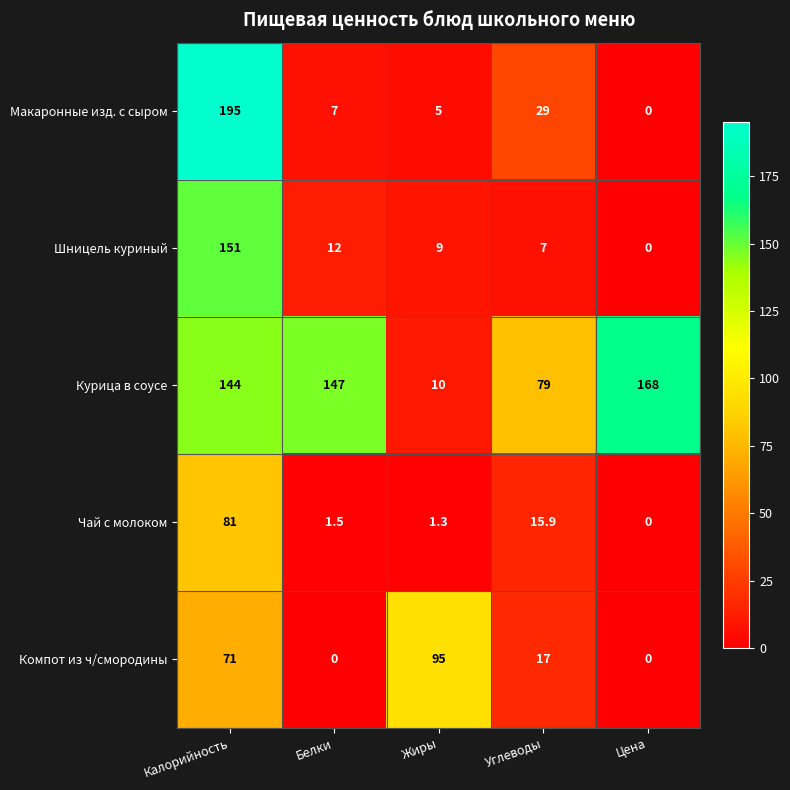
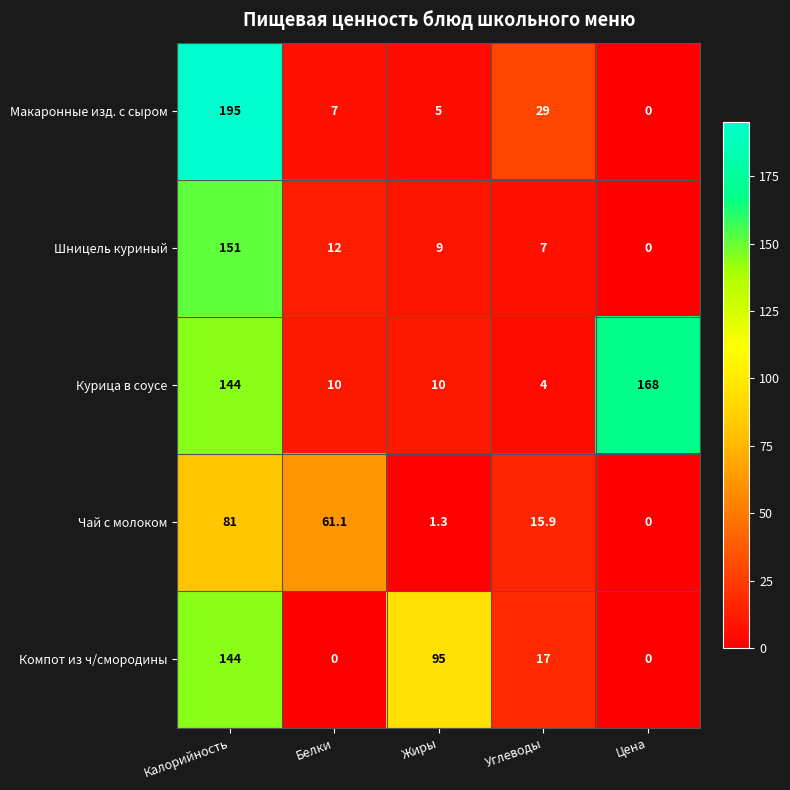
Курица в соусе, Белки: 147 -> 10
Курица в соусе, Углеводы: 79 -> 4
Чай с молоком, Белки: 1.5 -> 61.1
Компот из ч/смородины, Калорийность: 71 -> 144
